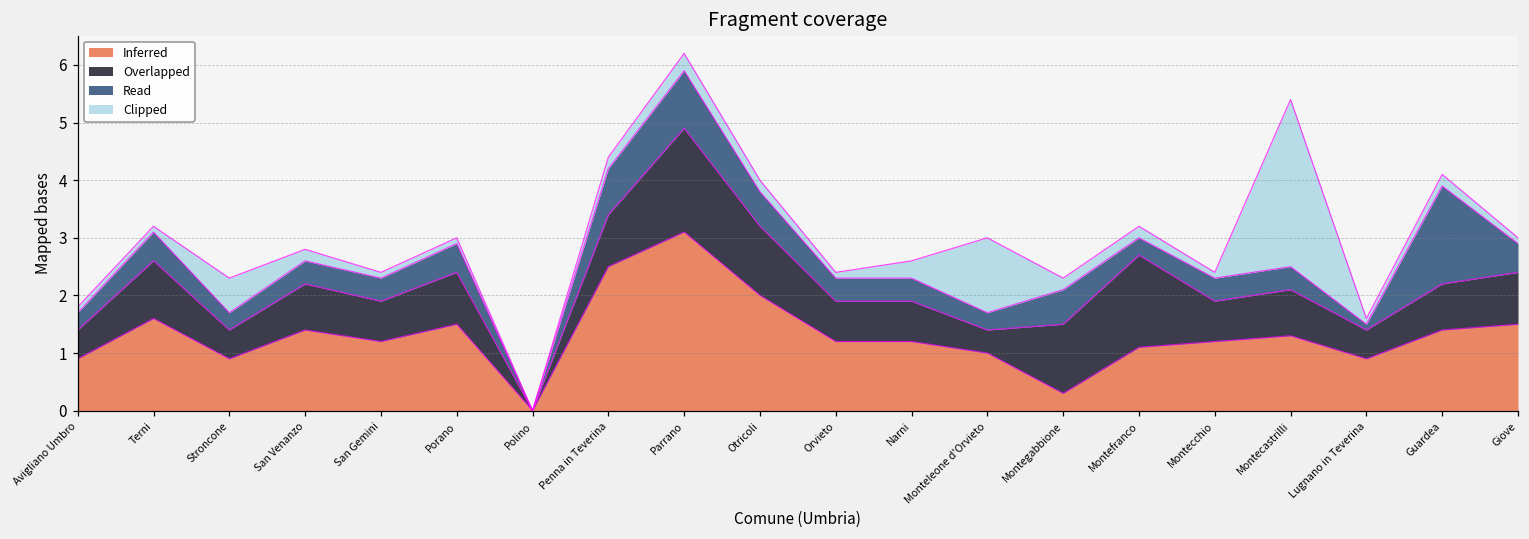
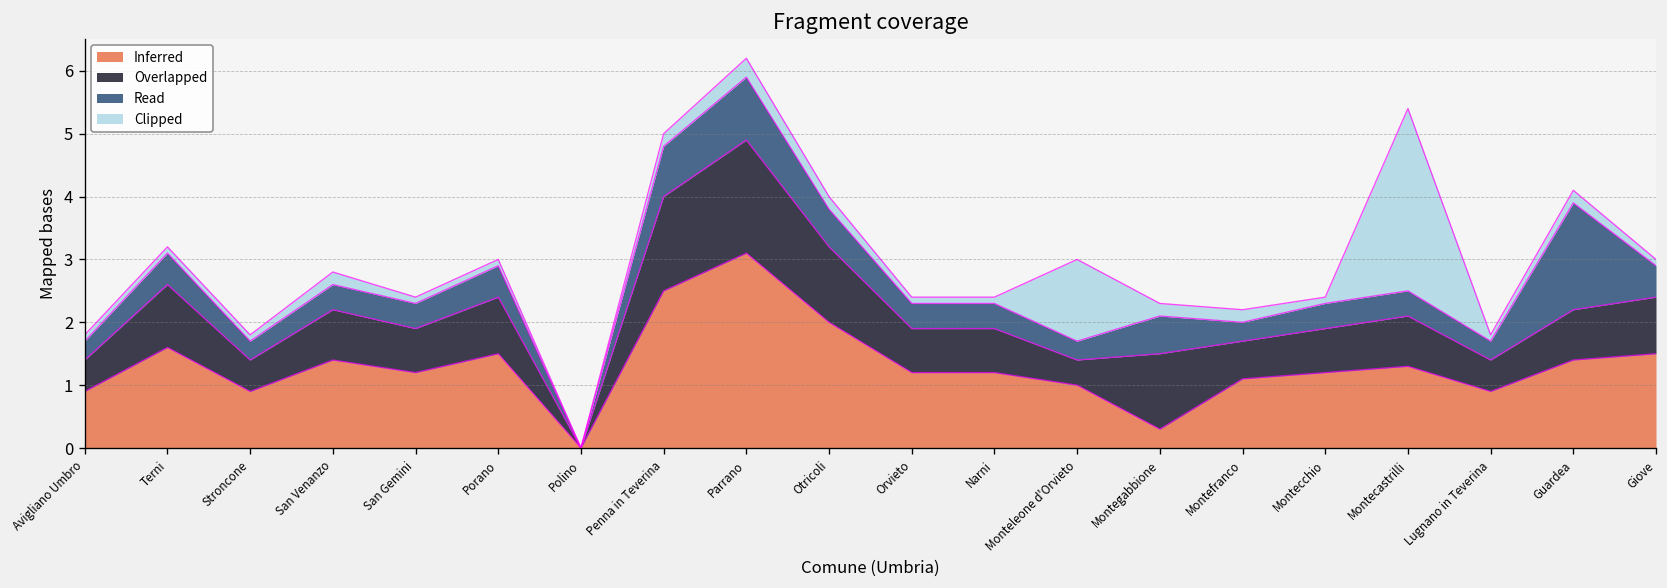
Clipped, Stroncone: 0.6 -> 0.1
Overlapped, Penna in Teverina: 0.9 -> 1.5
Clipped, Narni: 0.3 -> 0.1
Overlapped, Montefranco: 1.6 -> 0.6
Read, Lugnano in Teverina: 0.1 -> 0.3
